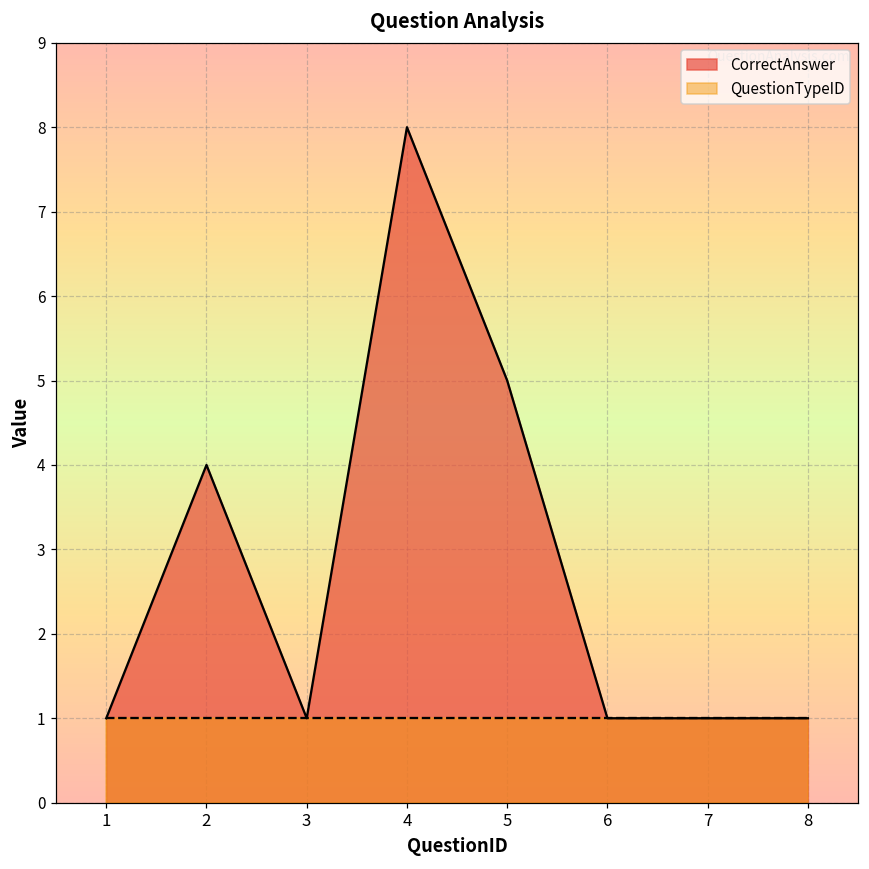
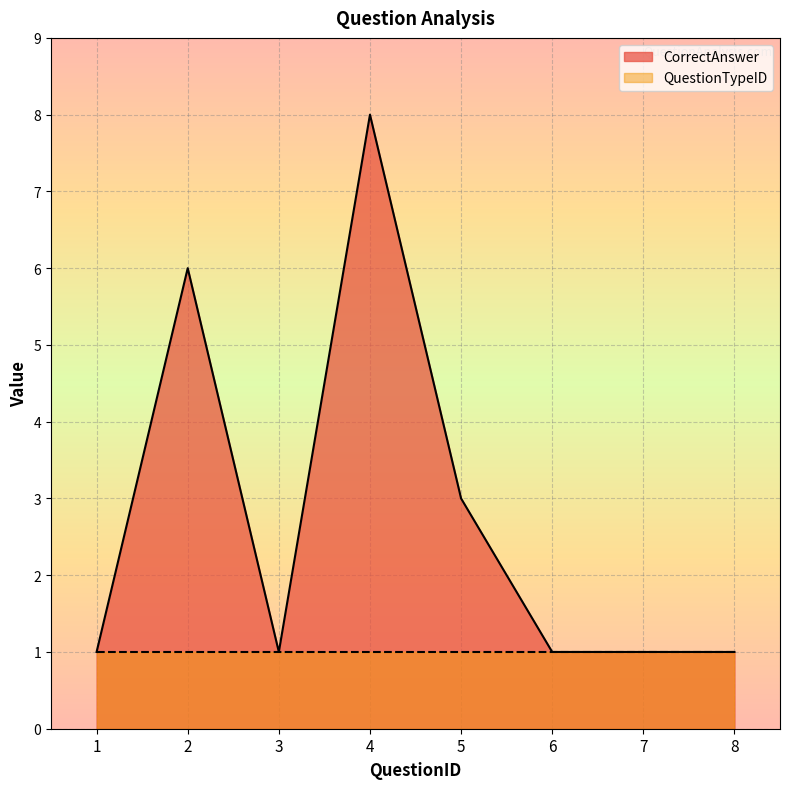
CorrectAnswer, 2: 4 -> 6
CorrectAnswer, 5: 5 -> 3
